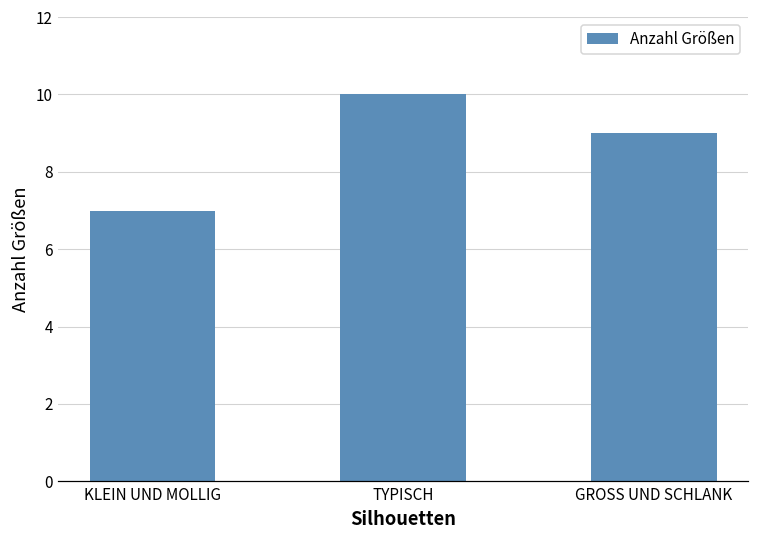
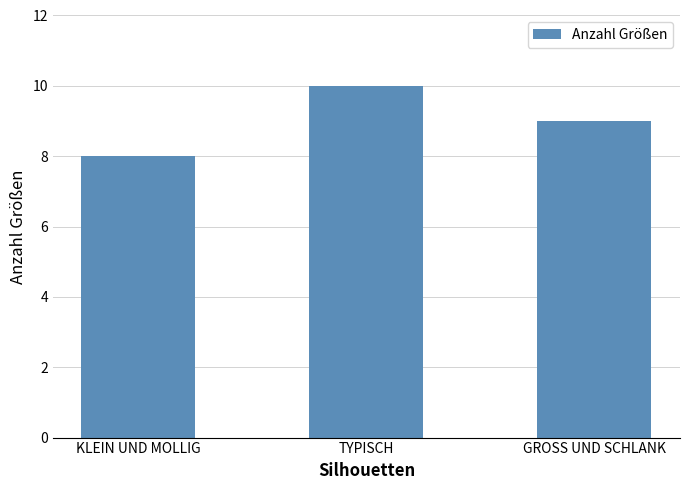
KLEIN UND MOLLIG: 7 -> 8
